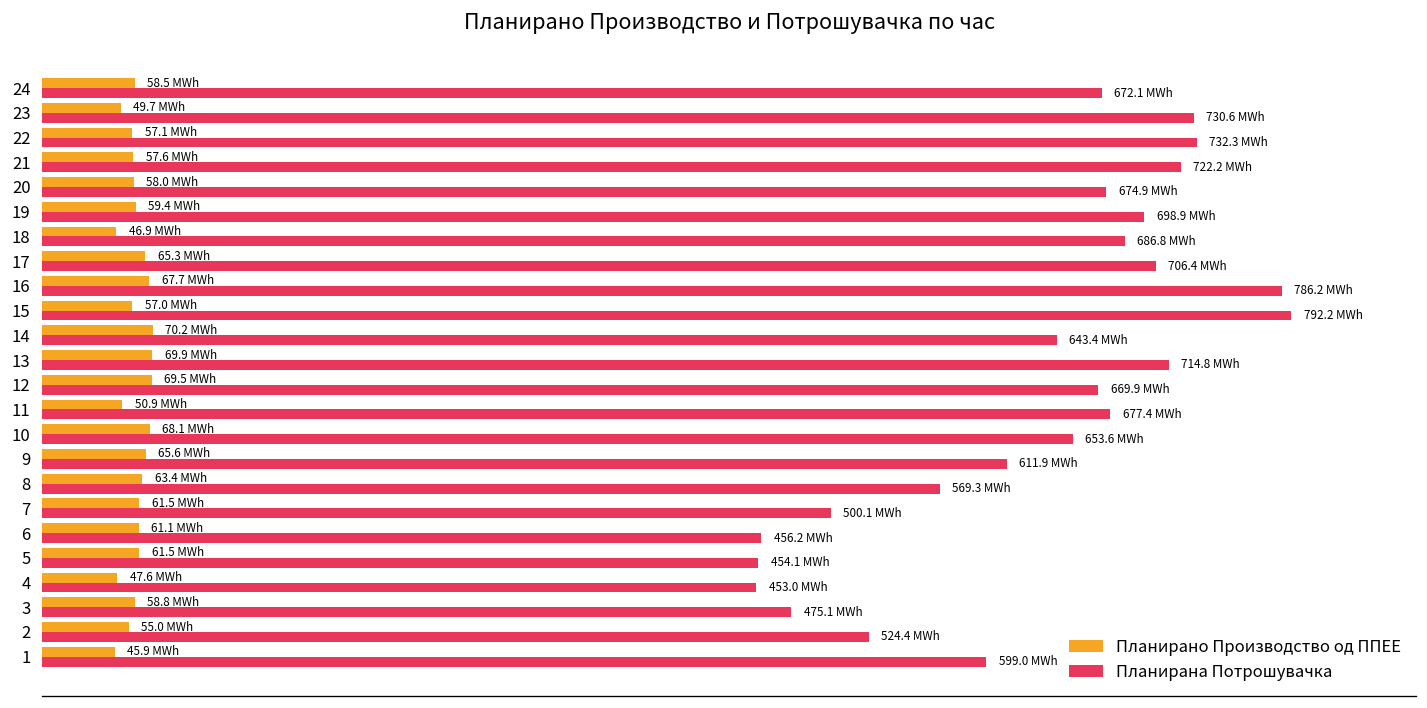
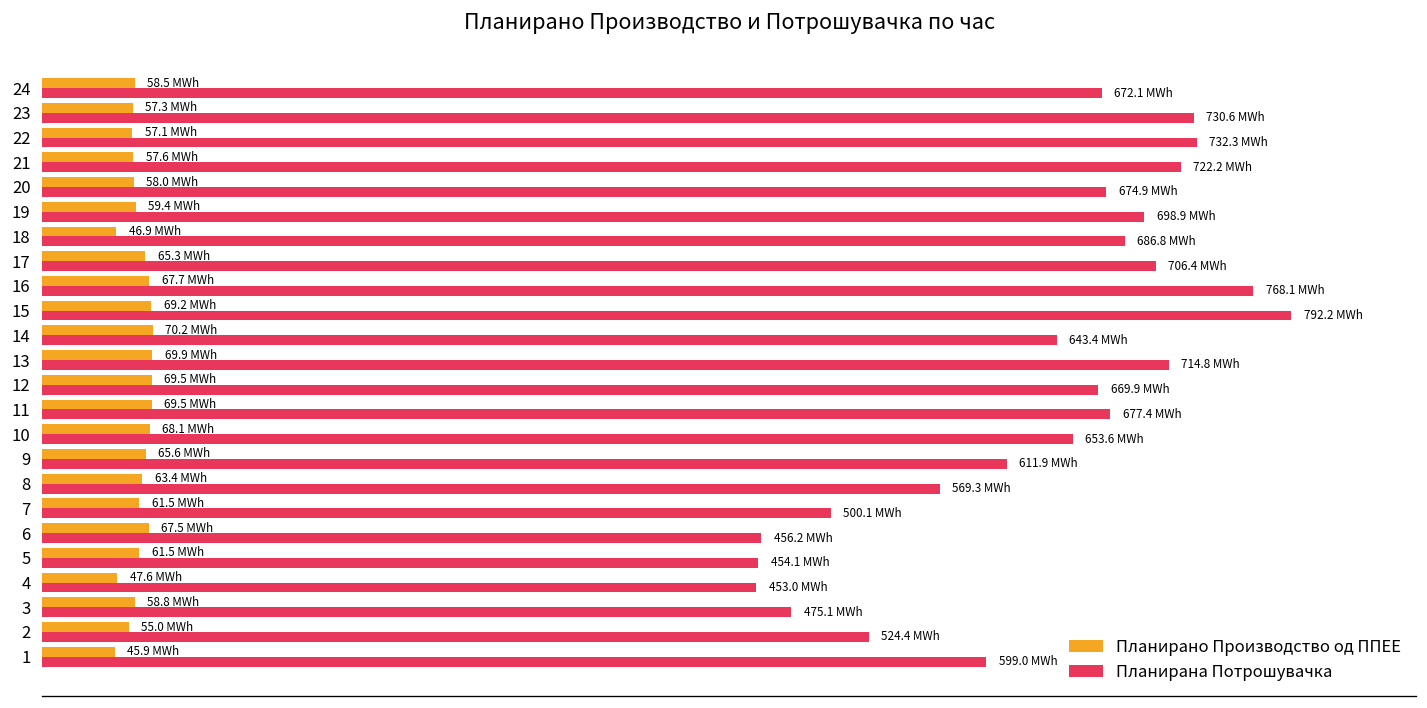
Планирано Производство од ППЕЕ, 23: 49.7 -> 57.3
Планирана Потрошувачка, 16: 786.2 -> 768.1
Планирано Производство од ППЕЕ, 15: 57.0 -> 69.2
Планирано Производство од ППЕЕ, 11: 50.9 -> 69.5
Планирано Производство од ППЕЕ, 6: 61.1 -> 67.5
